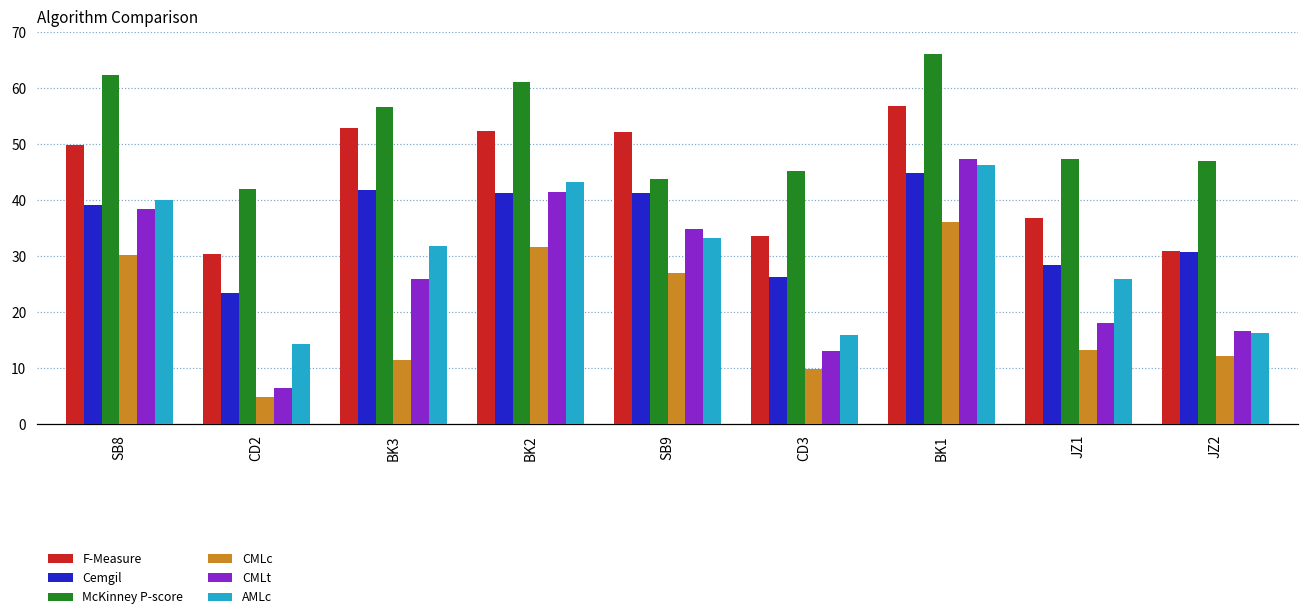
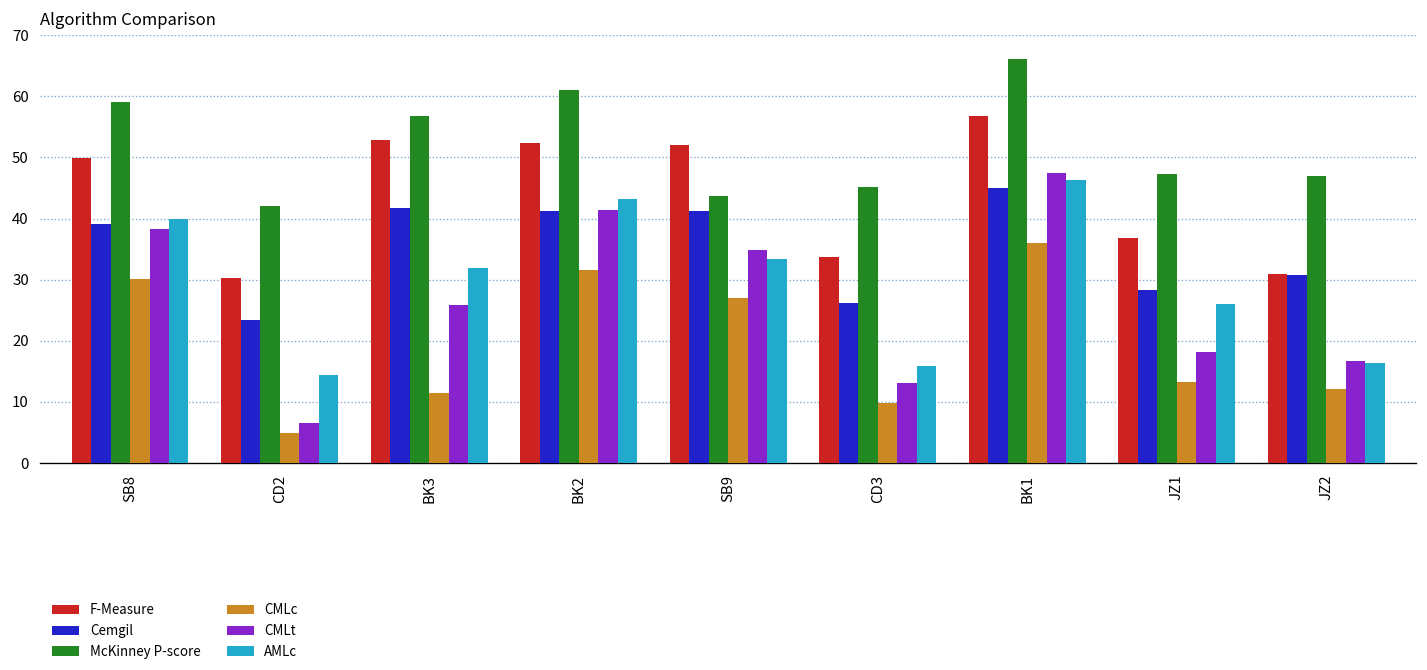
McKinney P-score, SB8: 62 -> 59
